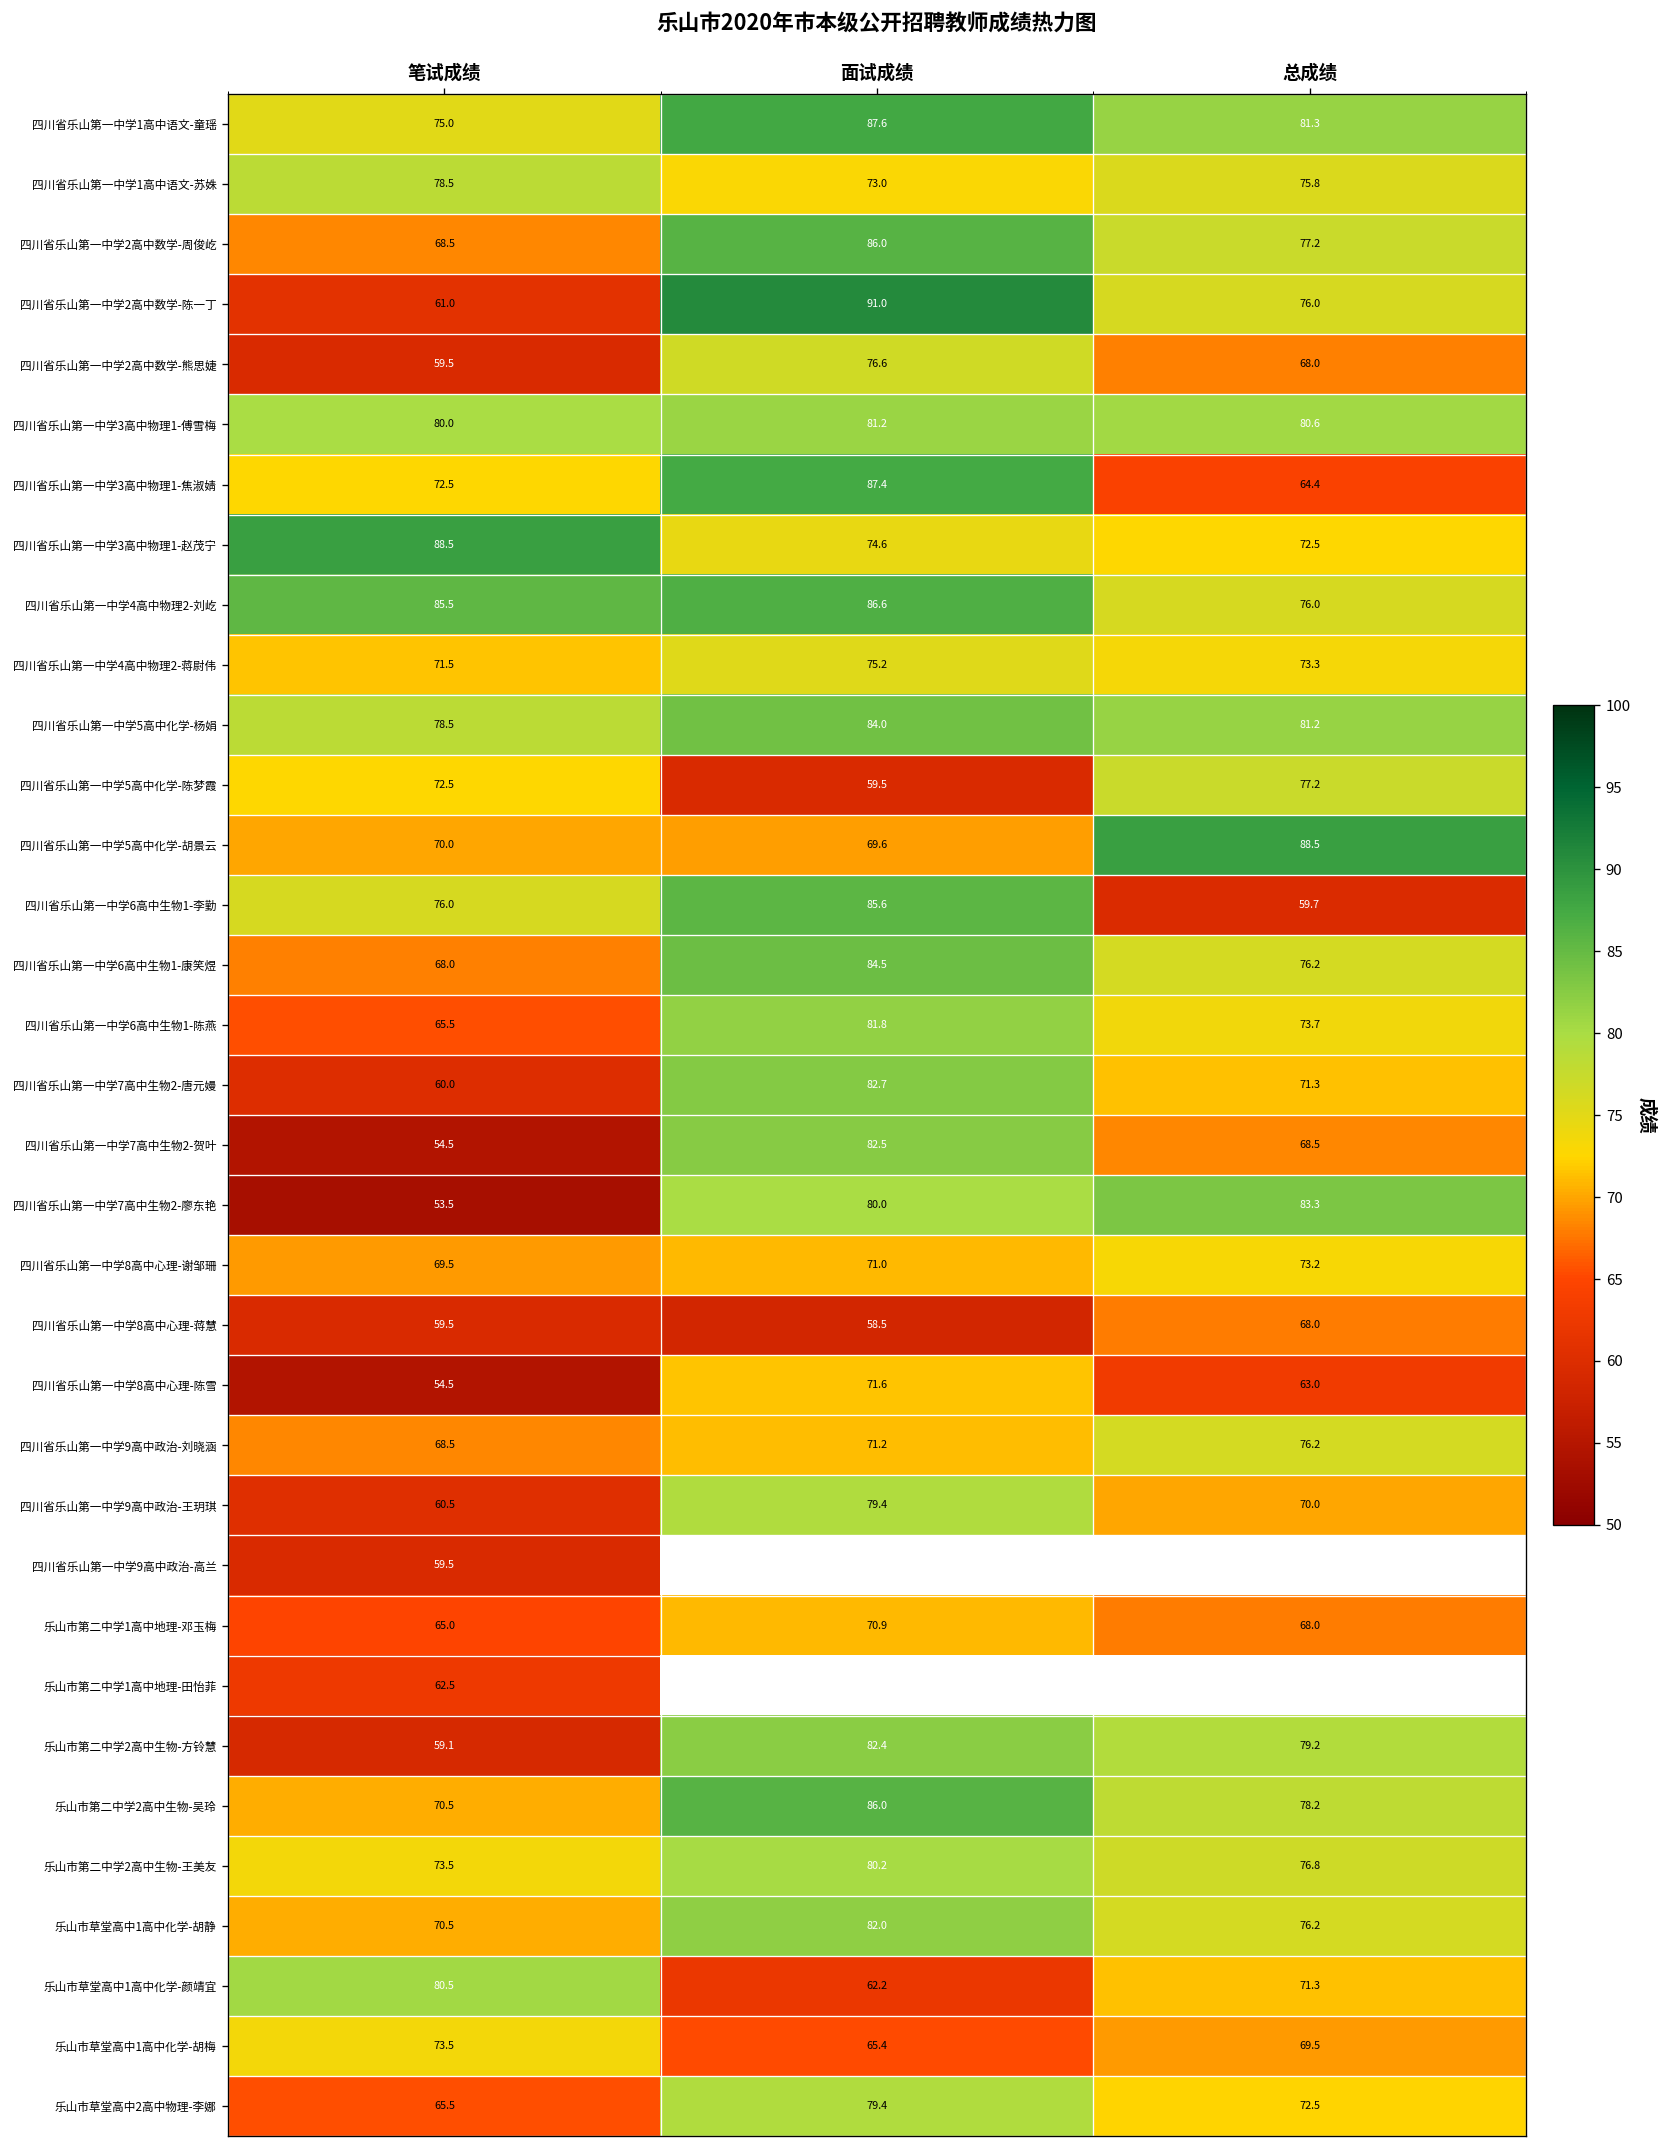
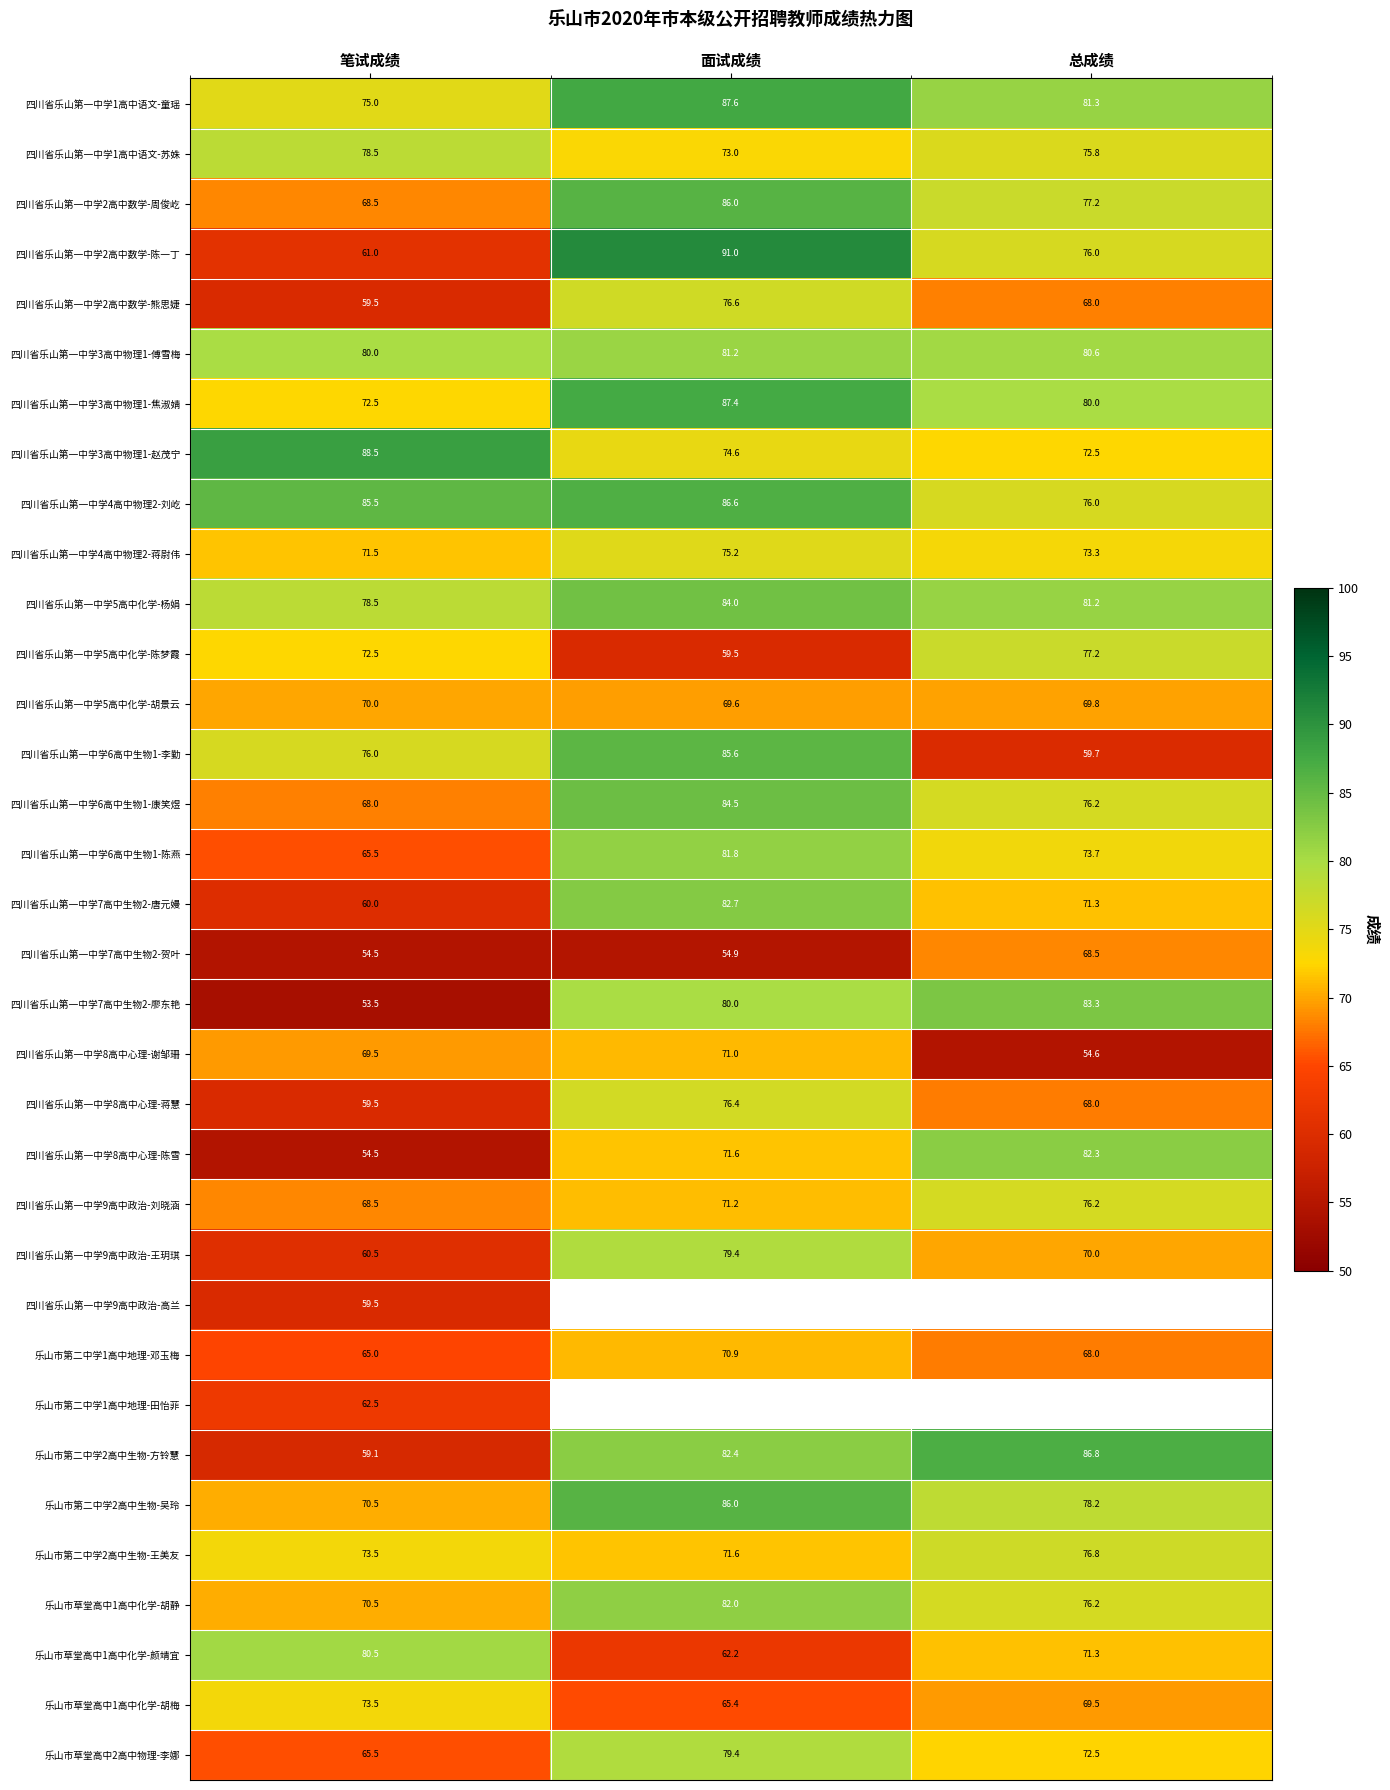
四川省乐山第一中学3高中物理1-焦淑婧, 总成绩: 64.4 -> 80.0
四川省乐山第一中学5高中化学-胡景云, 总成绩: 88.5 -> 69.8
四川省乐山第一中学7高中生物2-贺叶, 面试成绩: 82.5 -> 54.9
四川省乐山第一中学8高中心理-谢邹珊, 总成绩: 73.2 -> 54.6
四川省乐山第一中学8高中心理-蒋慧, 面试成绩: 58.5 -> 76.4
四川省乐山第一中学8高中心理-陈雪, 总成绩: 63.0 -> 82.3
乐山市第二中学2高中生物-方铃慧, 总成绩: 79.2 -> 86.8
乐山市第二中学2高中生物-王美友, 面试成绩: 80.2 -> 71.6
